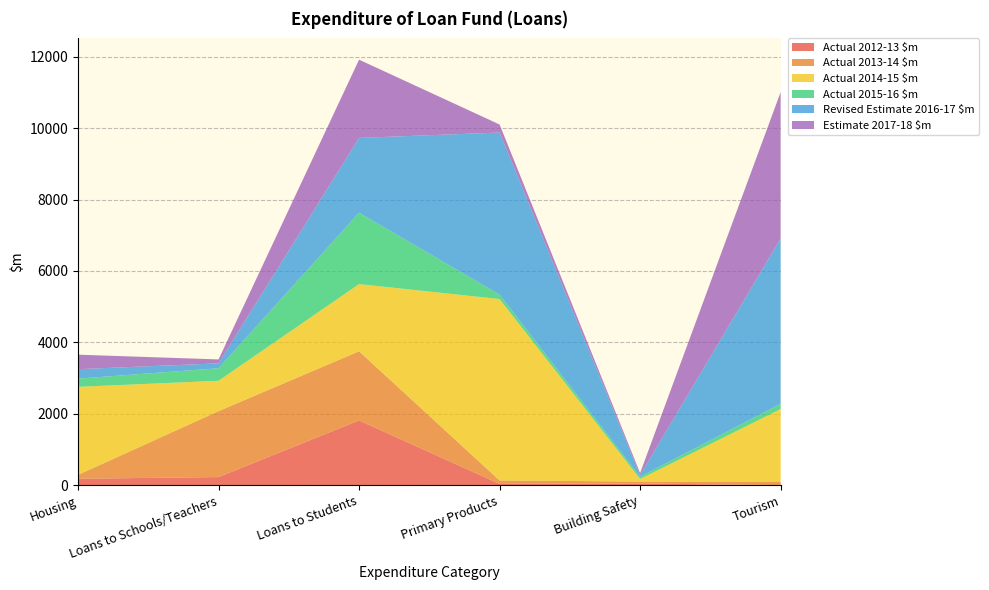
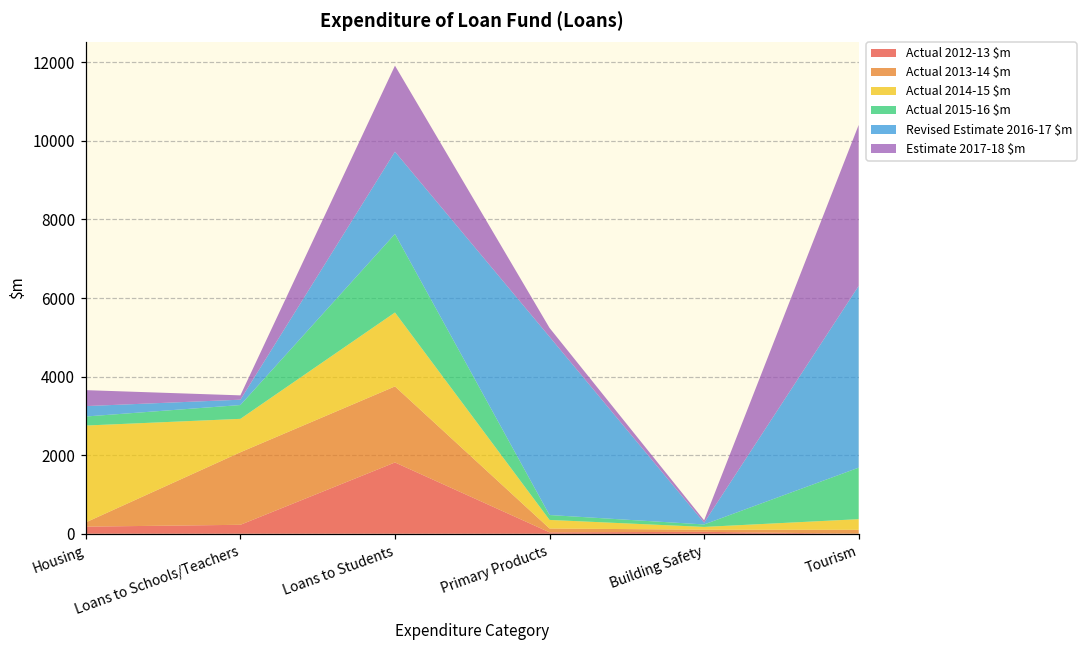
Actual 2014-15 $m, Primary Products: 5100 -> 200
Actual 2014-15 $m, Tourism: 2000 -> 300
Actual 2015-16 $m, Tourism: 200 -> 1300
